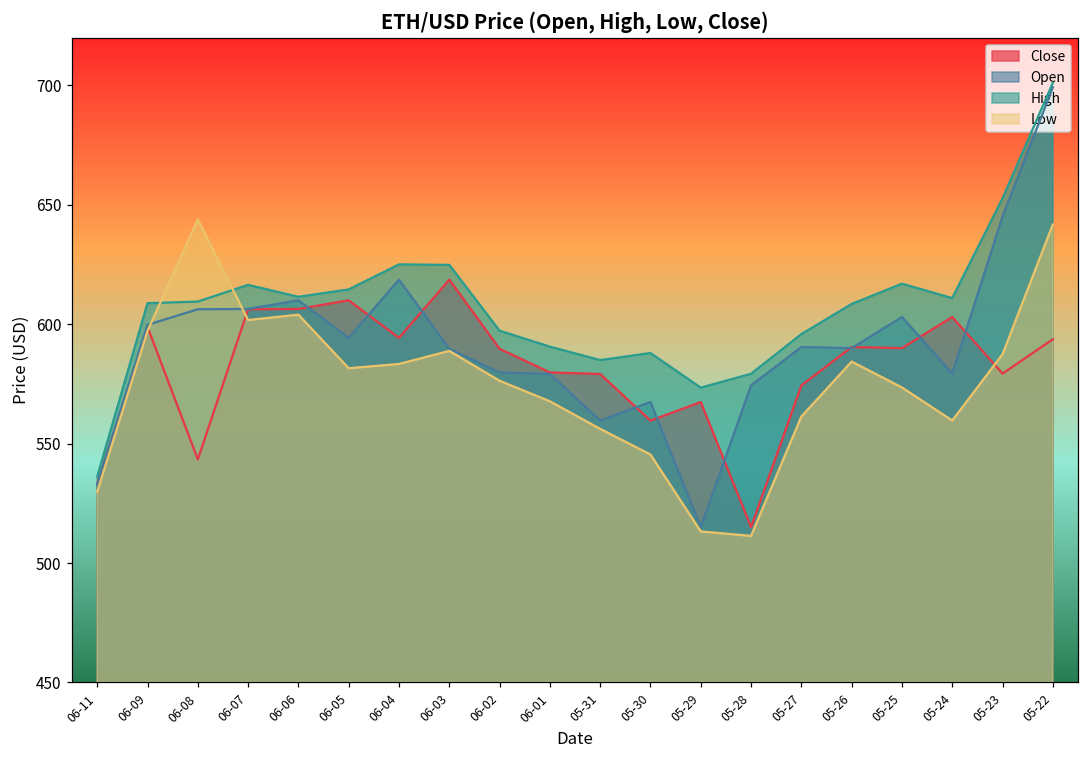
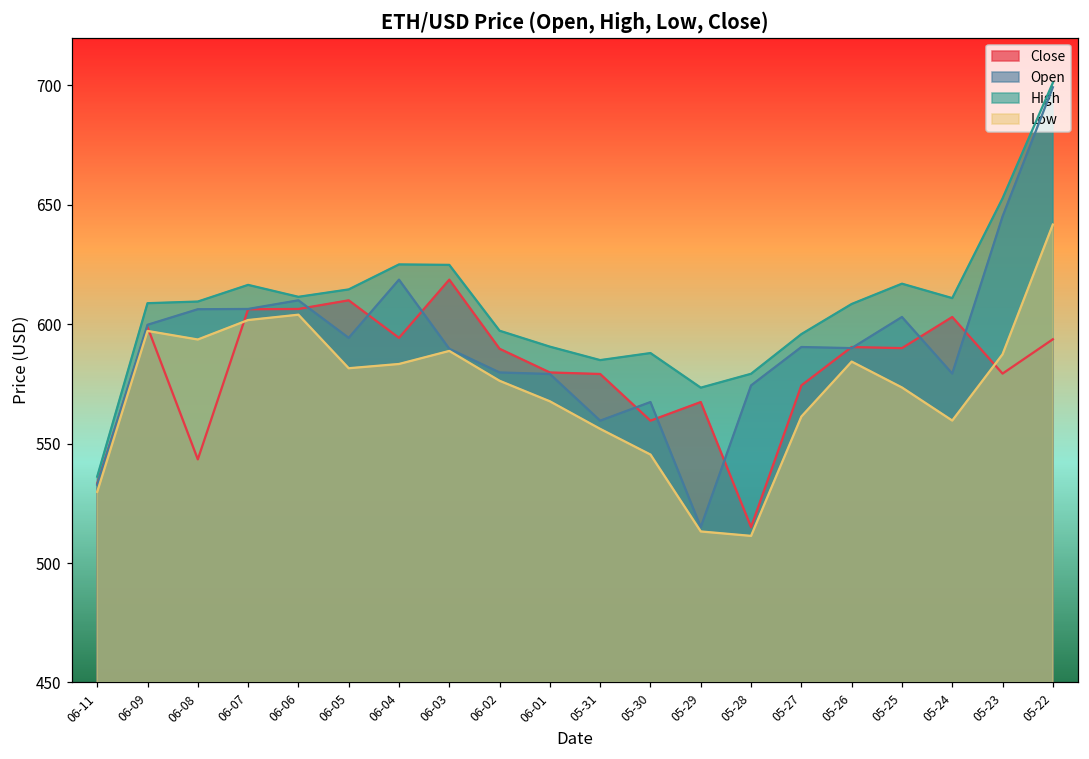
Low, 06-08: 644 -> 594
